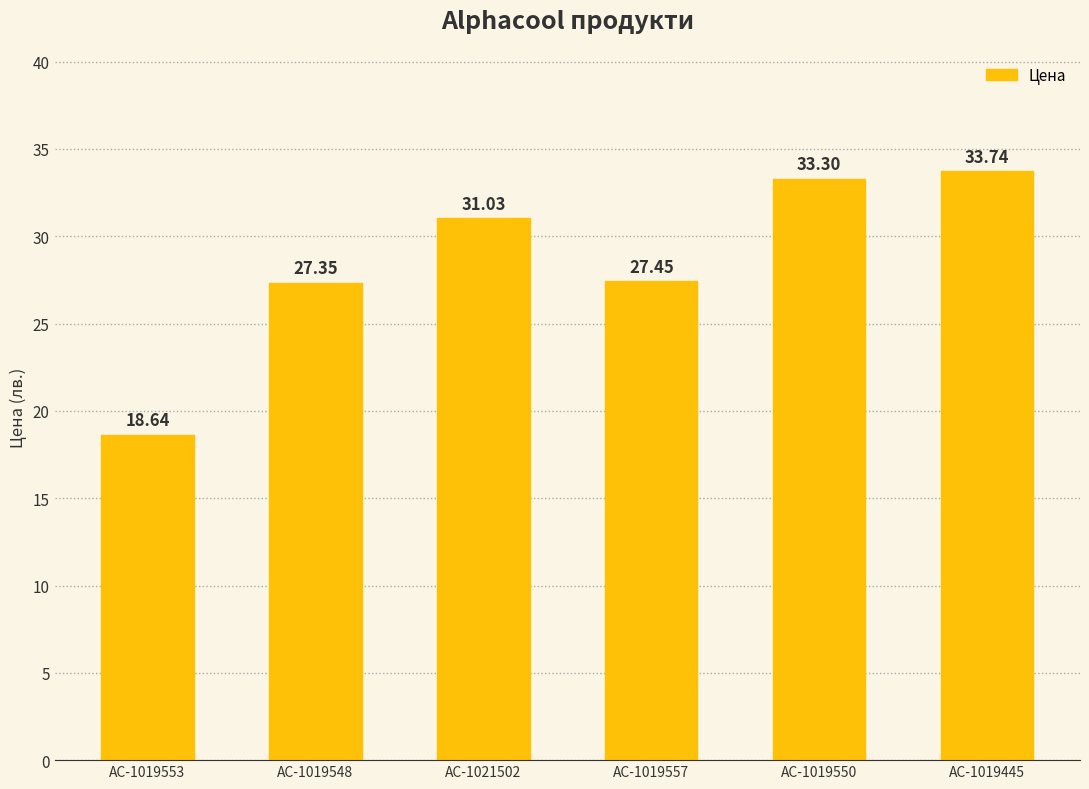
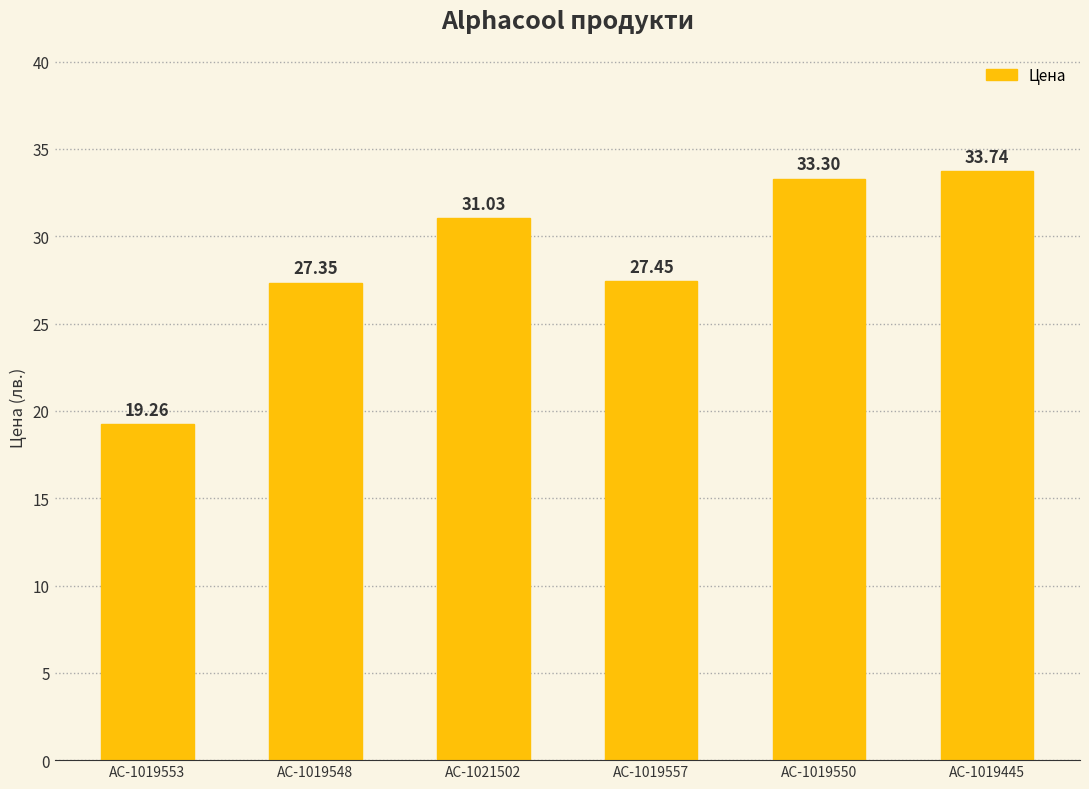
AC-1019553: 18.64 -> 19.26
